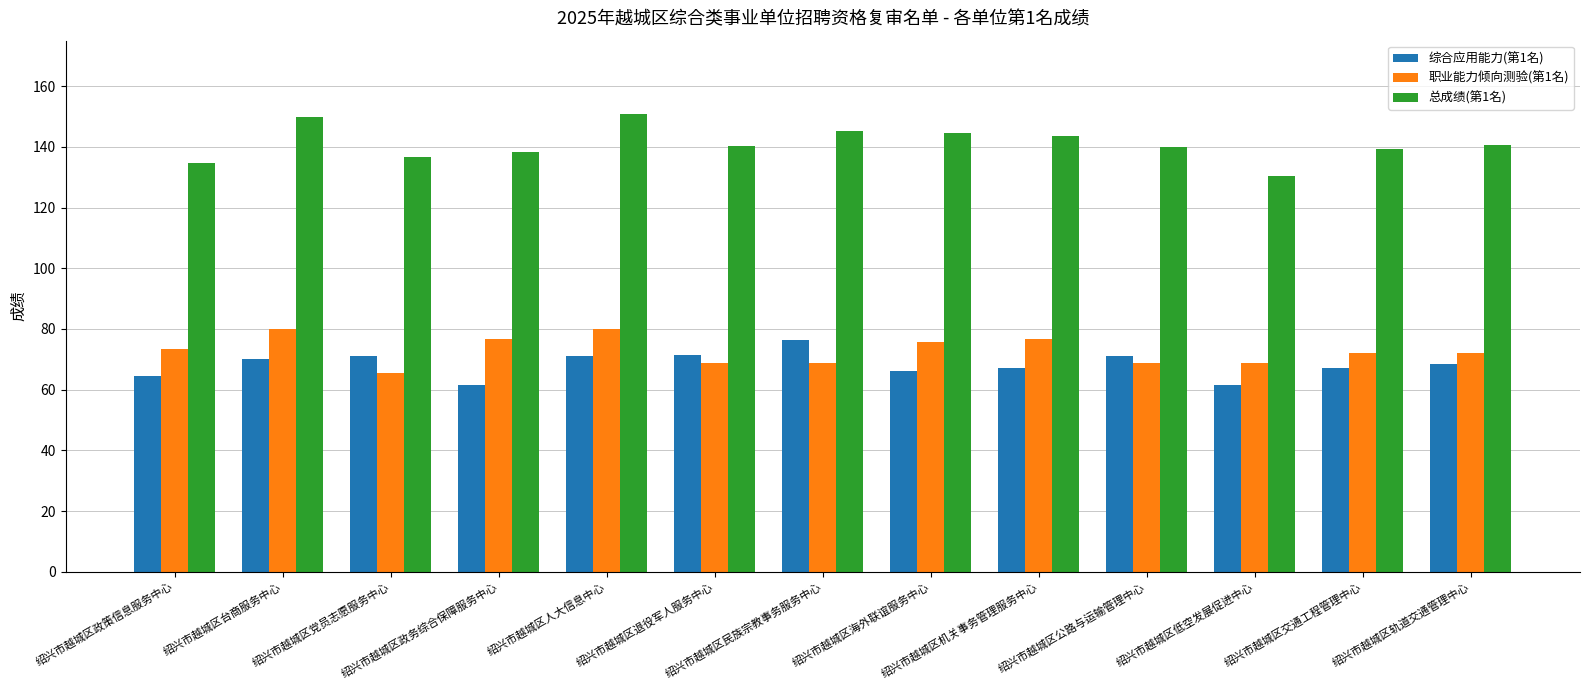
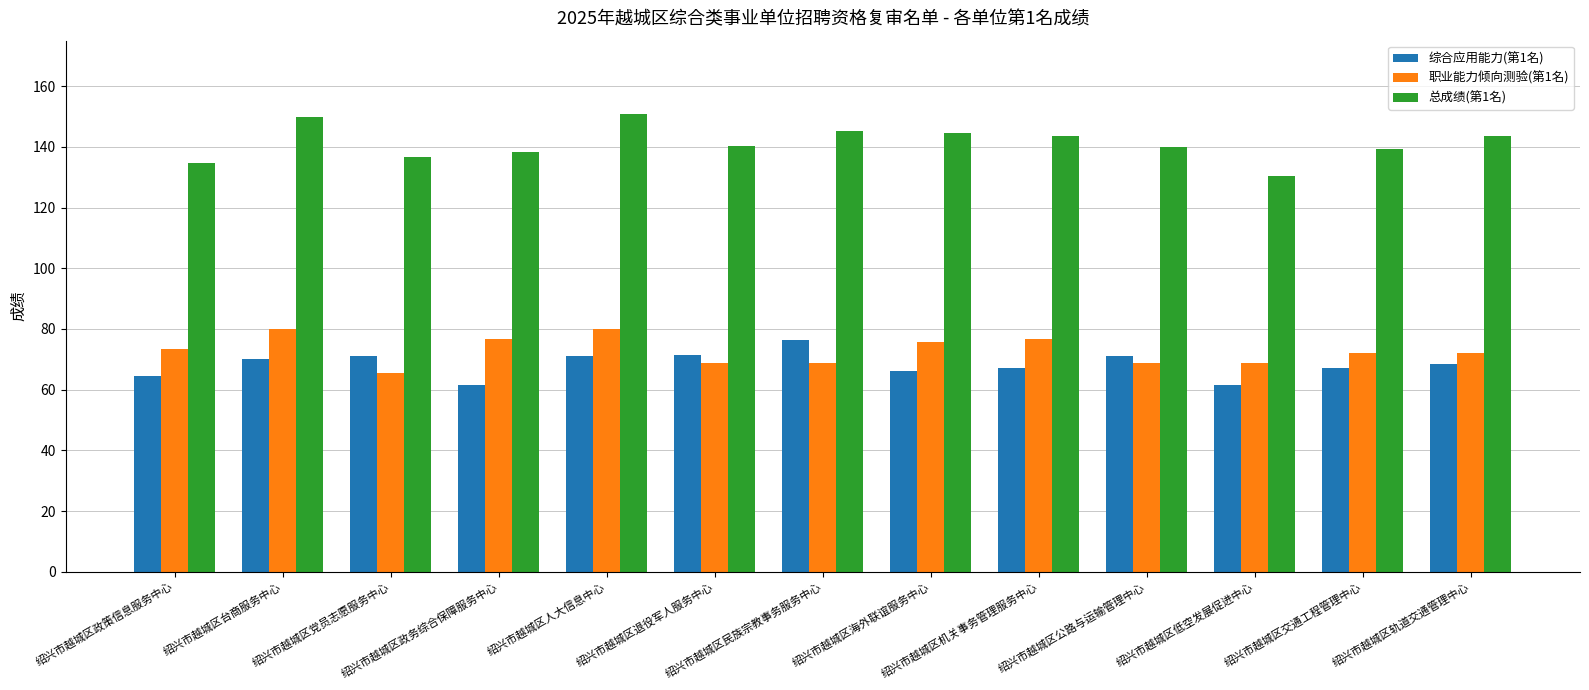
总成绩(第1名), 绍兴市越城区轨道交通管理中心: 141 -> 144
